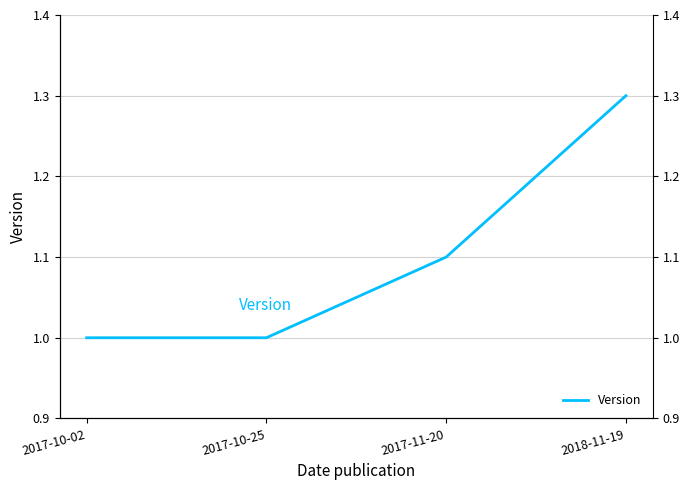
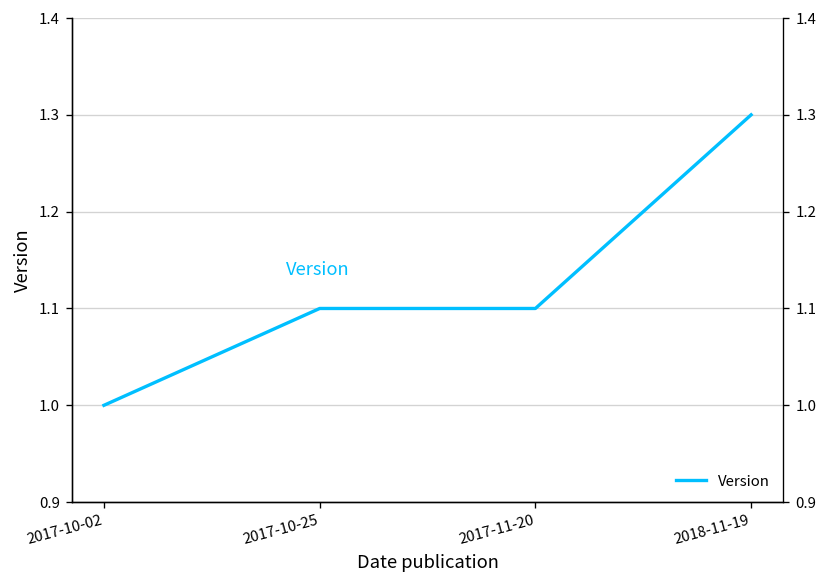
2017-10-25: 1.0 -> 1.1
